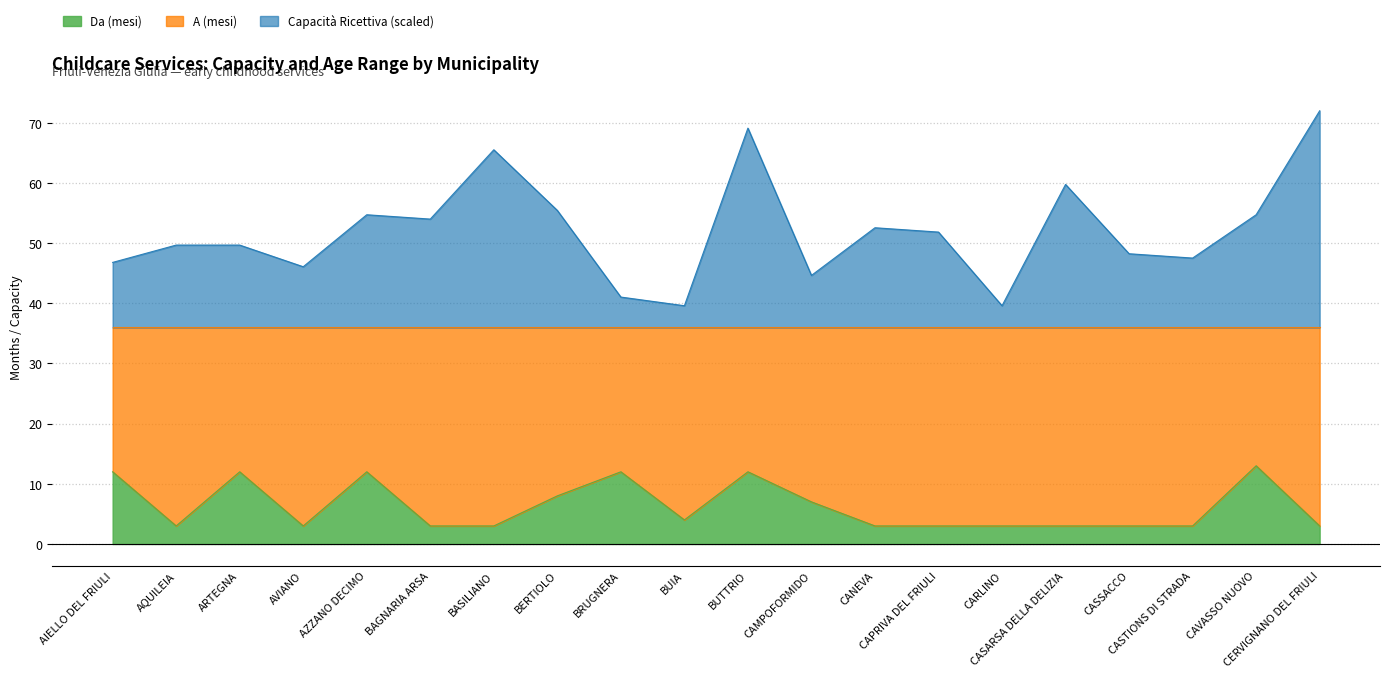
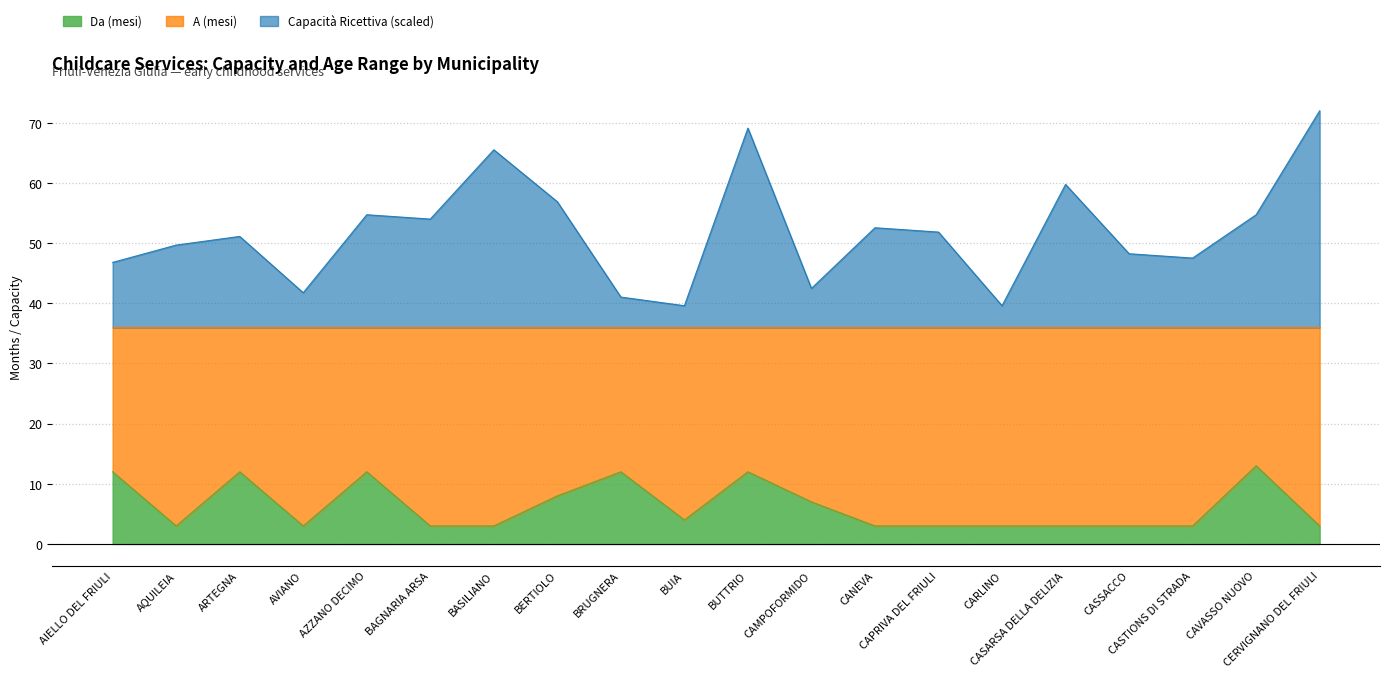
Capacità Ricettiva (scaled), ARTEGNA: 50 -> 51
Capacità Ricettiva (scaled), AVIANO: 46 -> 42
Capacità Ricettiva (scaled), BERTIOLO: 55 -> 57
Capacità Ricettiva (scaled), CAMPOFORMIDO: 45 -> 42
